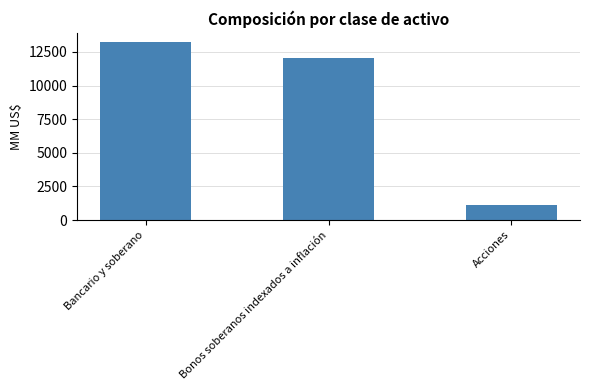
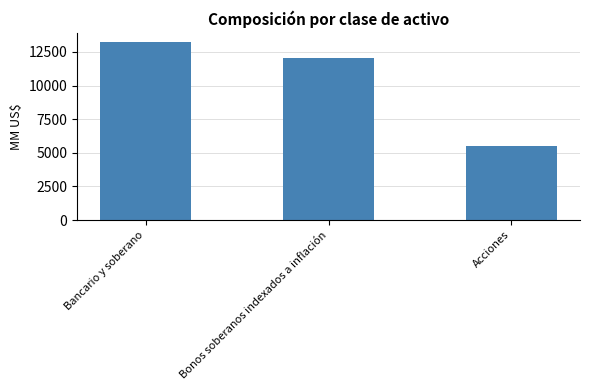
Acciones: 1100 -> 5500
